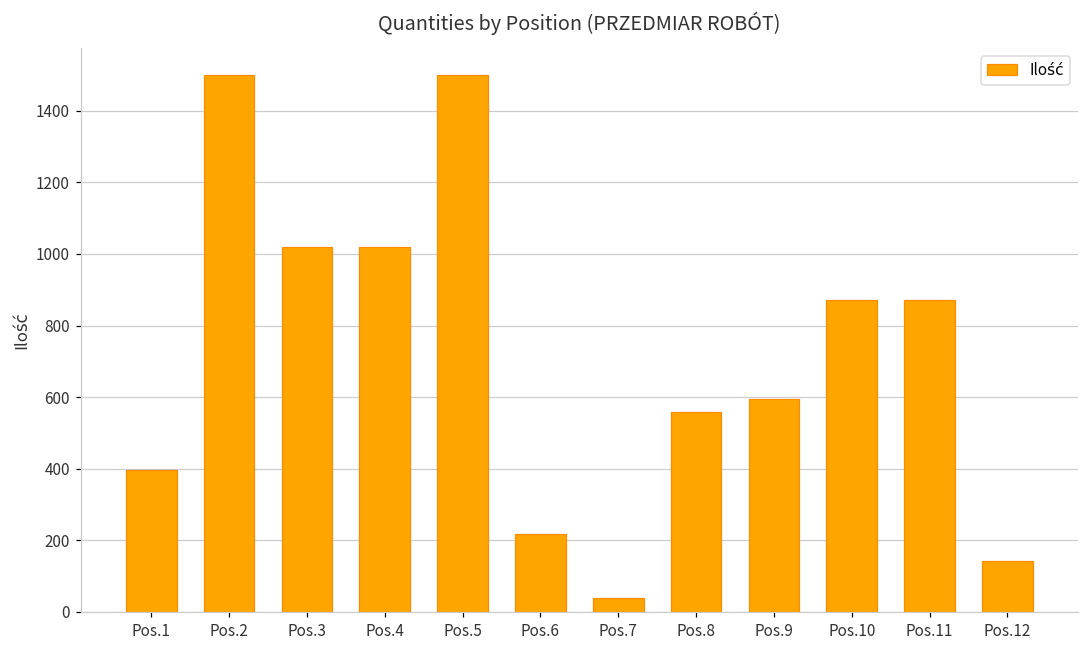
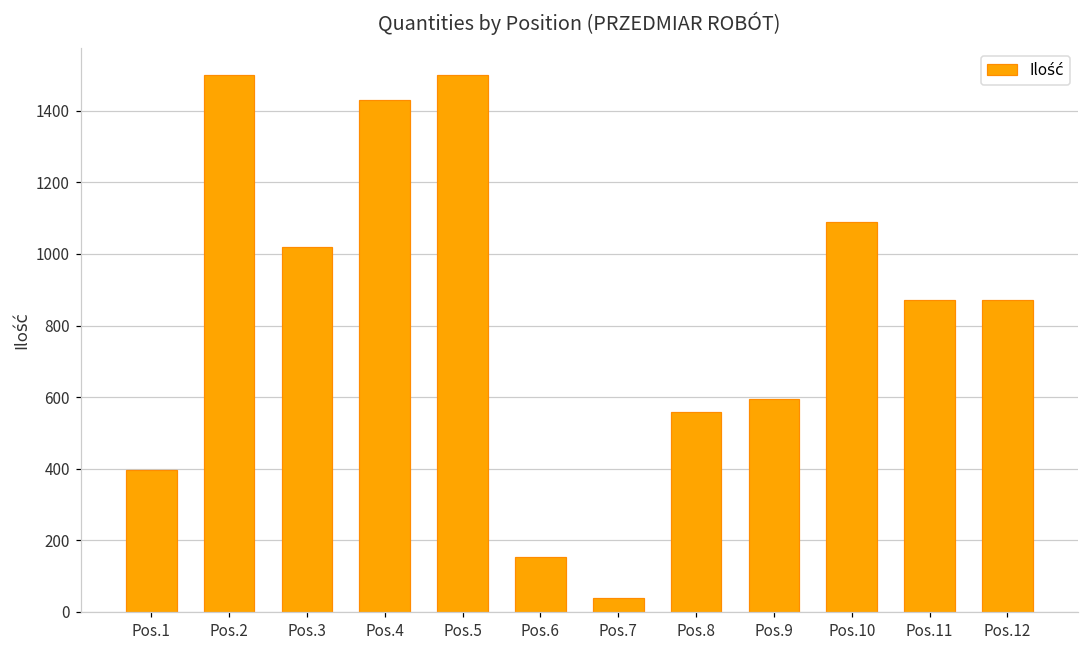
Pos.4: 1020 -> 1430
Pos.6: 220 -> 150
Pos.10: 870 -> 1090
Pos.12: 140 -> 870
